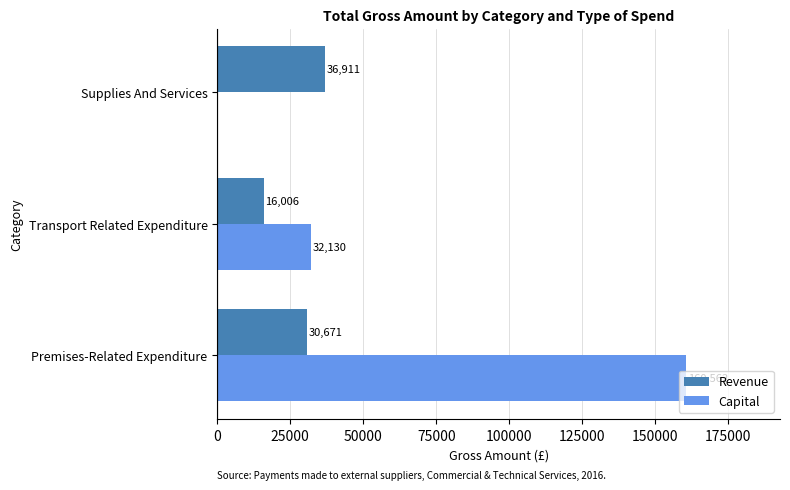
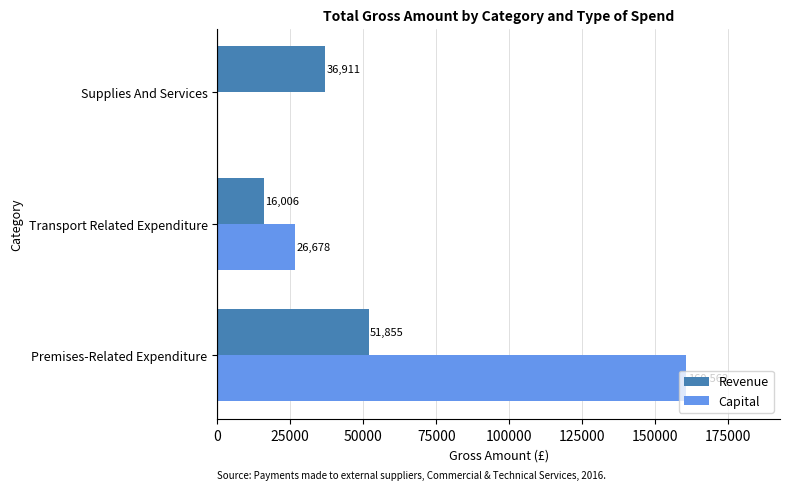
Capital, Transport Related Expenditure: 32,130 -> 26,678
Revenue, Premises-Related Expenditure: 30,671 -> 51,855
